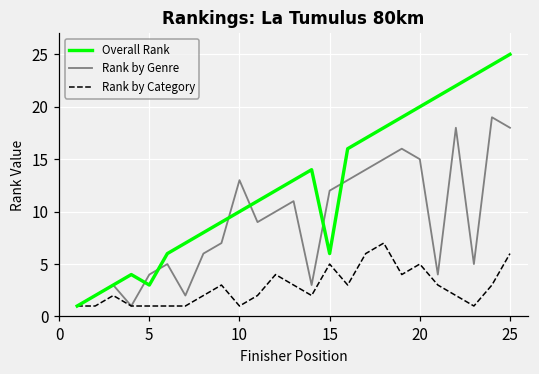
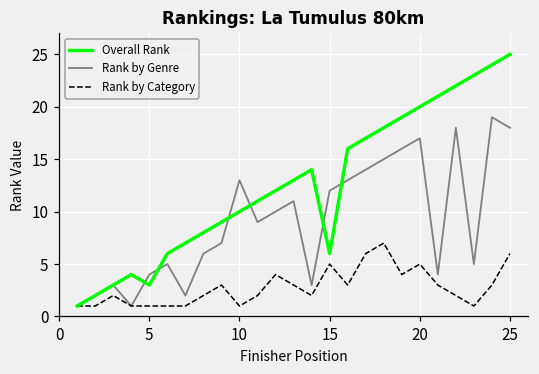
Rank by Genre, 20: 15 -> 17
